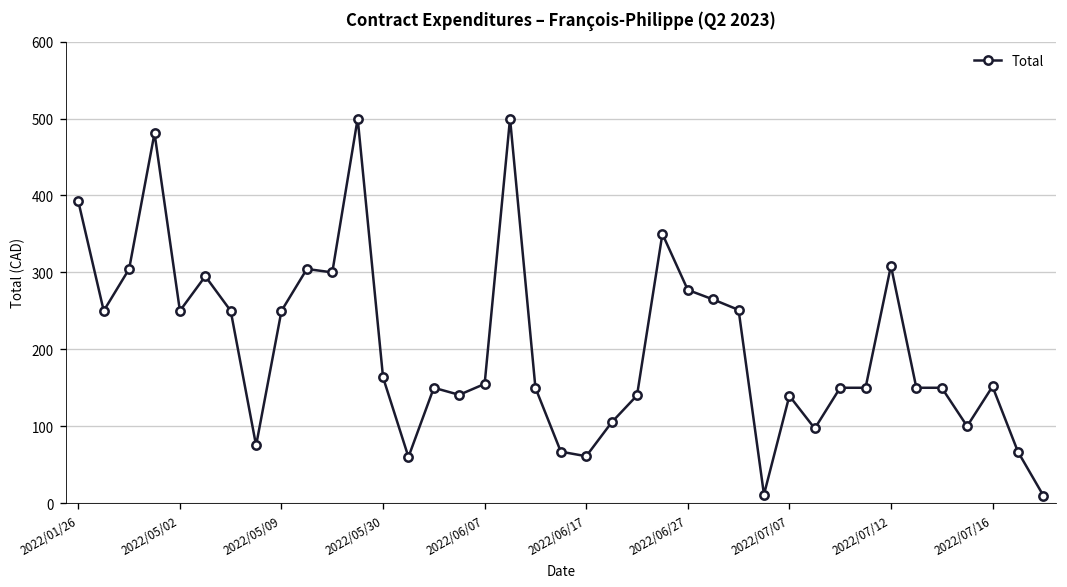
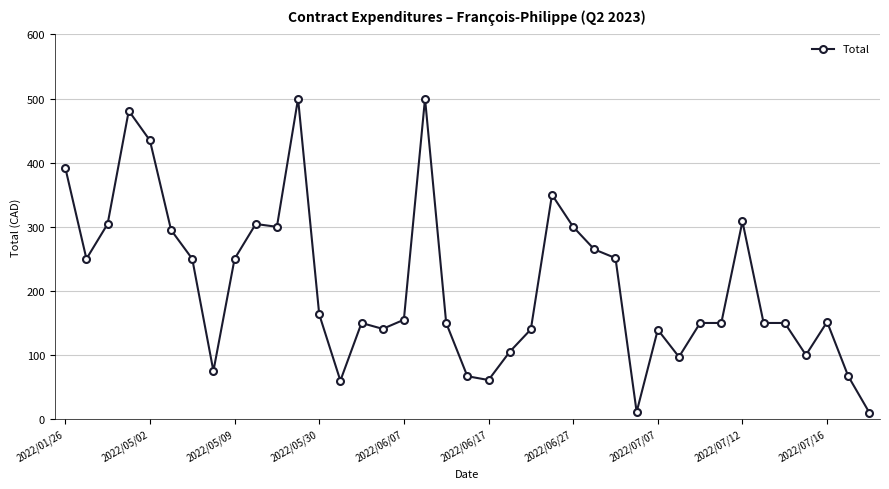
2022/05/02: 250 -> 430
2022/06/27: 280 -> 300
